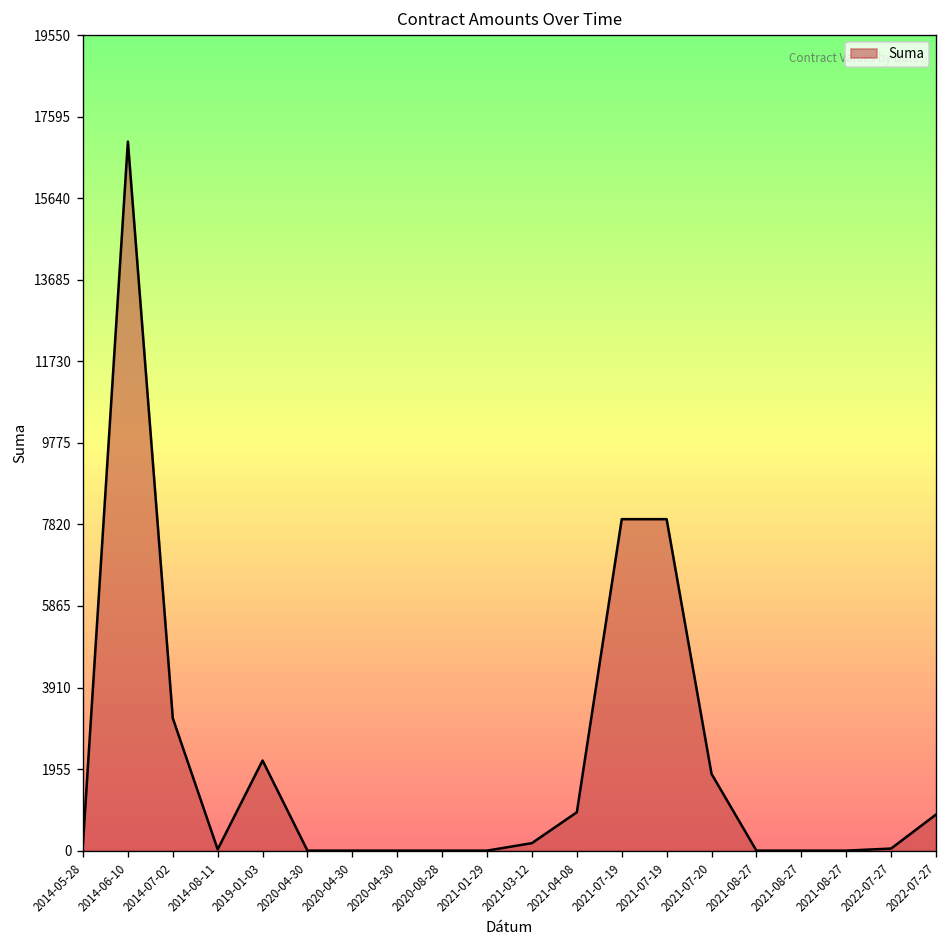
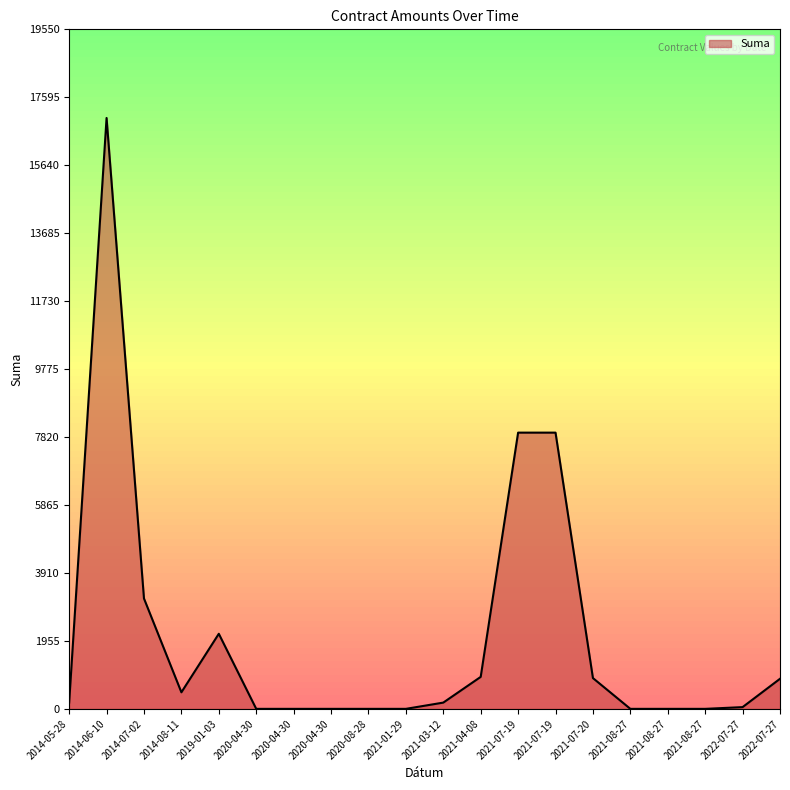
2014-08-11: 0 -> 500
2021-07-20: 1800 -> 900
